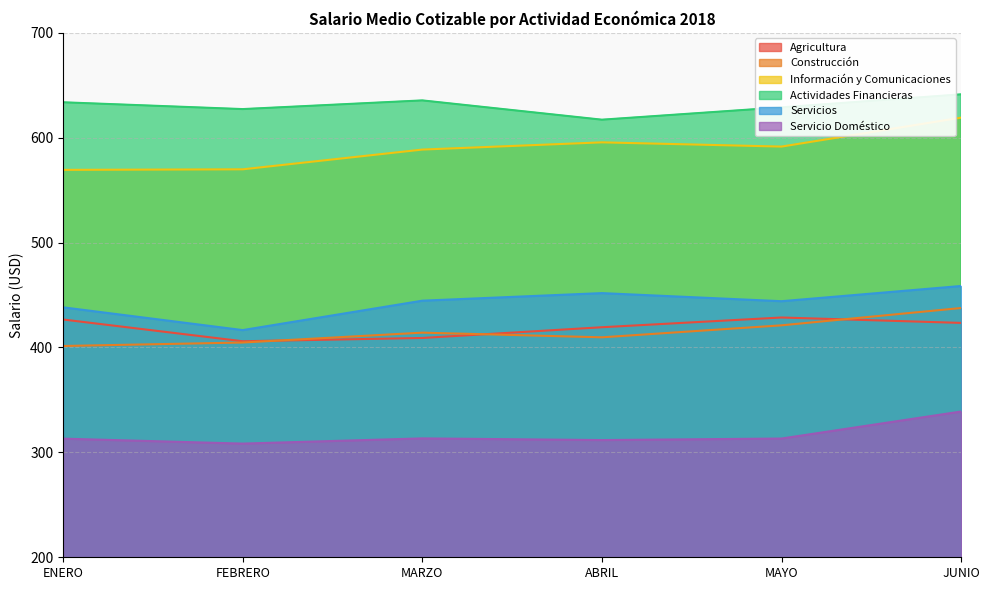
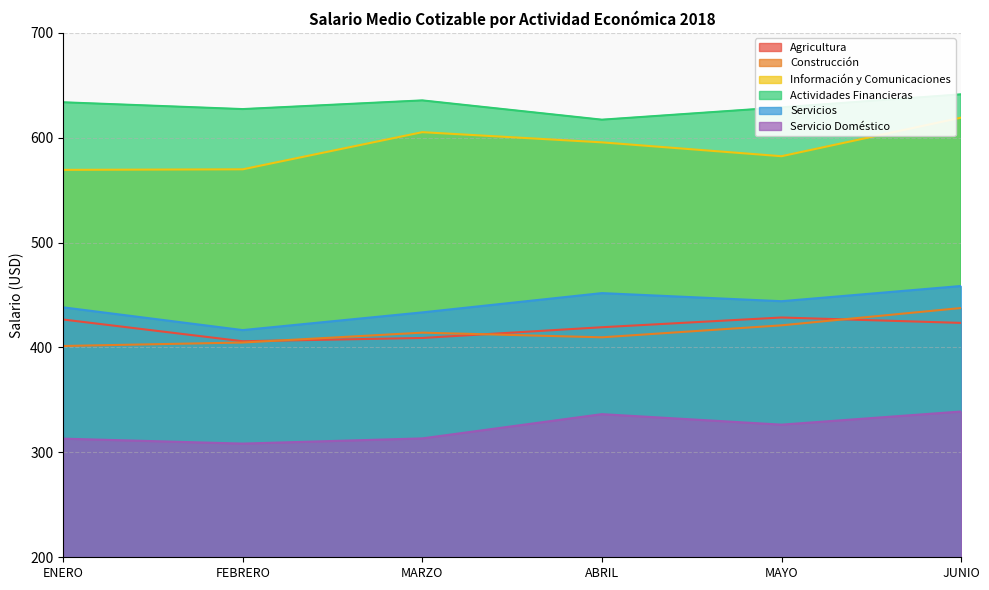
Información y Comunicaciones, MARZO: 589 -> 605
Servicios, MARZO: 445 -> 433
Servicio Doméstico, ABRIL: 312 -> 336
Información y Comunicaciones, MAYO: 592 -> 582
Servicio Doméstico, MAYO: 313 -> 326
